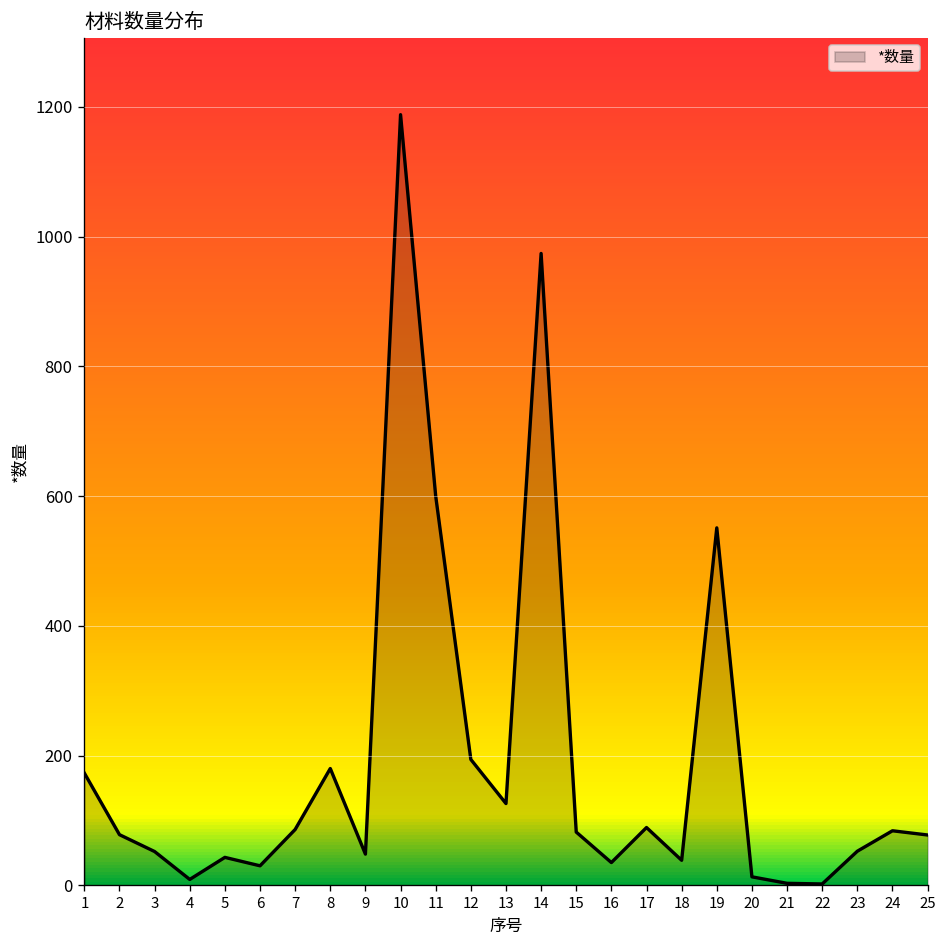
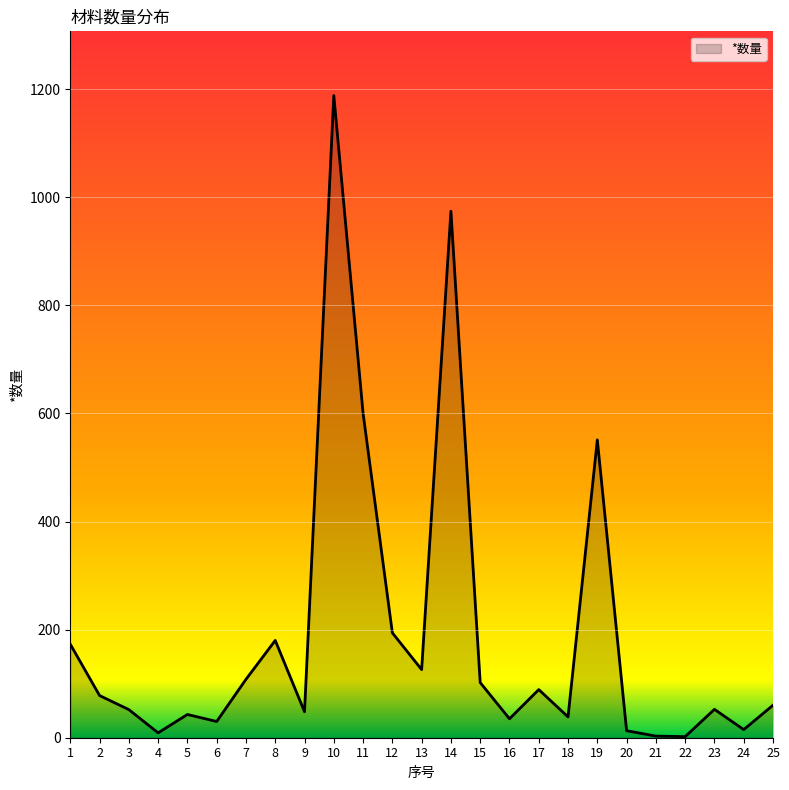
7: 90 -> 110
15: 80 -> 100
24: 80 -> 20
25: 80 -> 60
